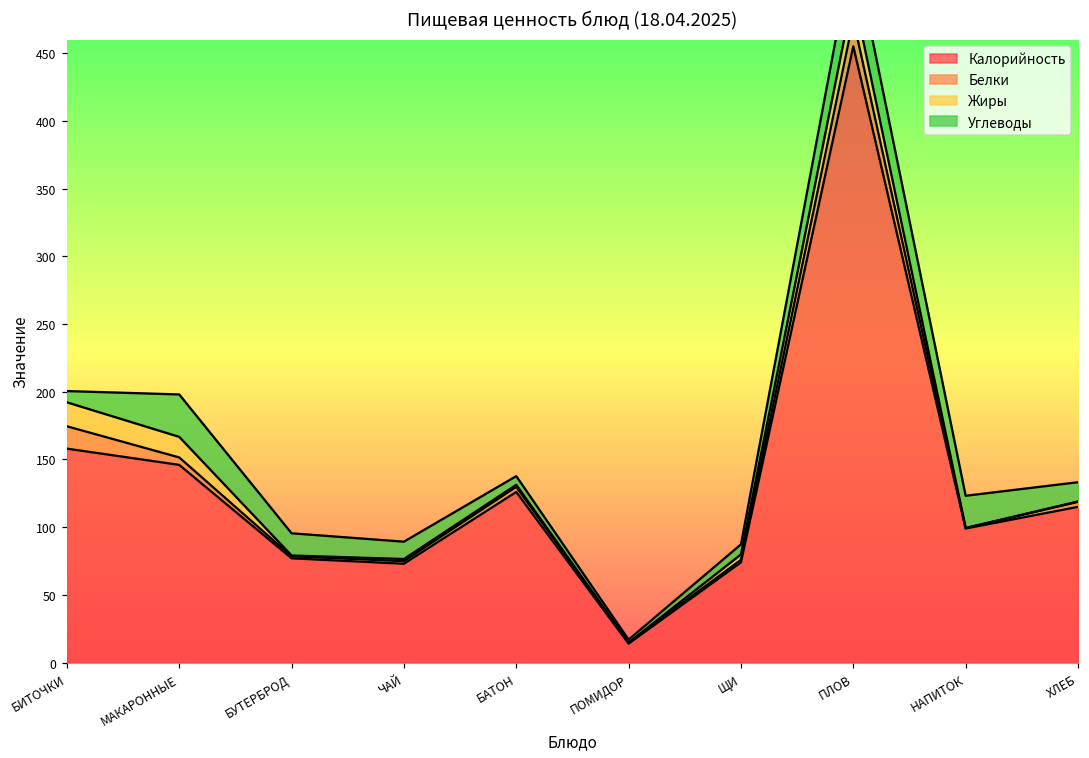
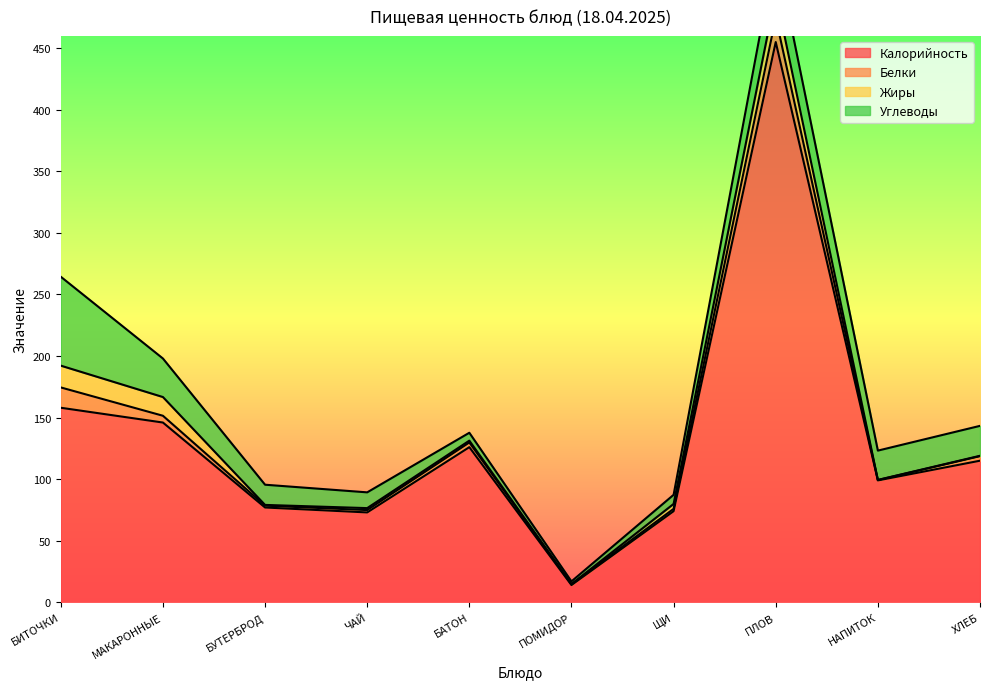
Углеводы, БИТОЧКИ: 8 -> 72
Углеводы, ХЛЕБ: 14 -> 24
